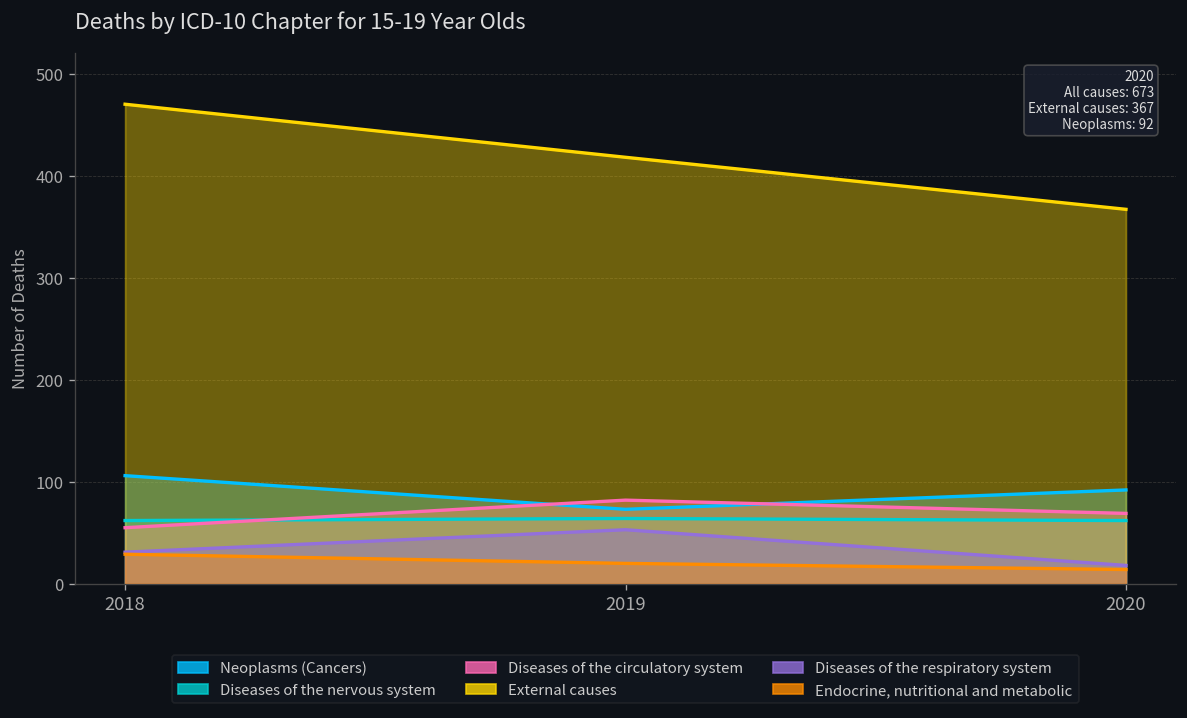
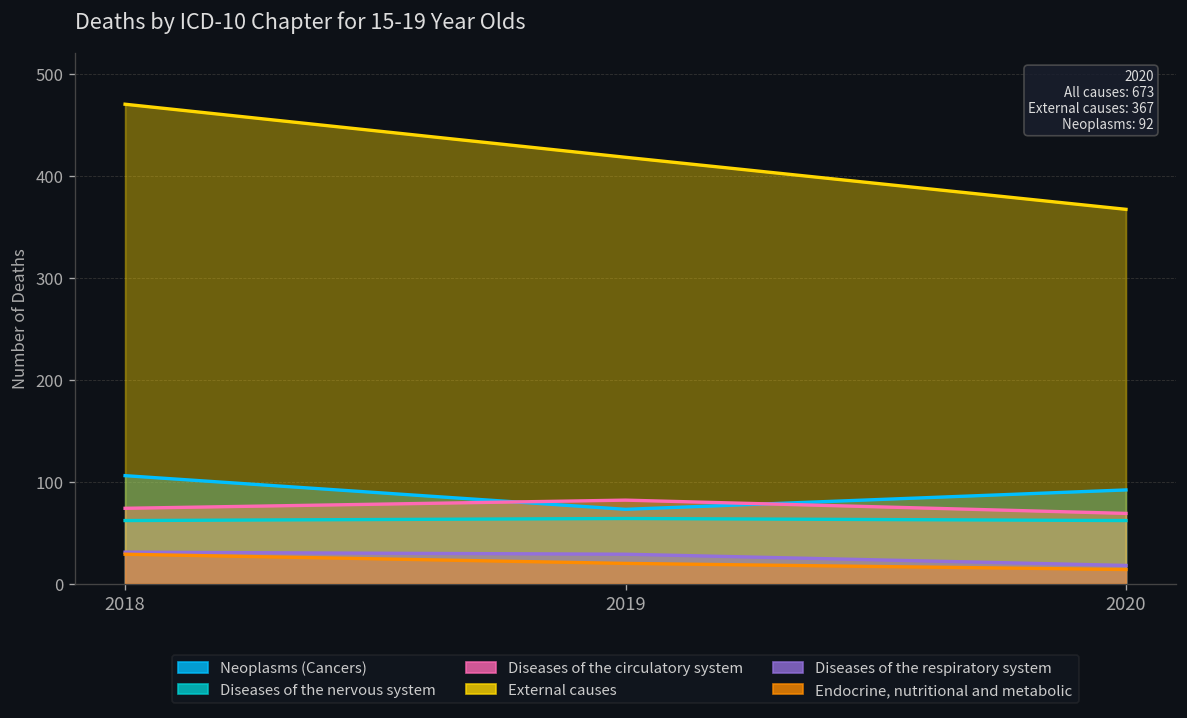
Diseases of the circulatory system, 2018: 60 -> 70
Diseases of the respiratory system, 2019: 50 -> 30
